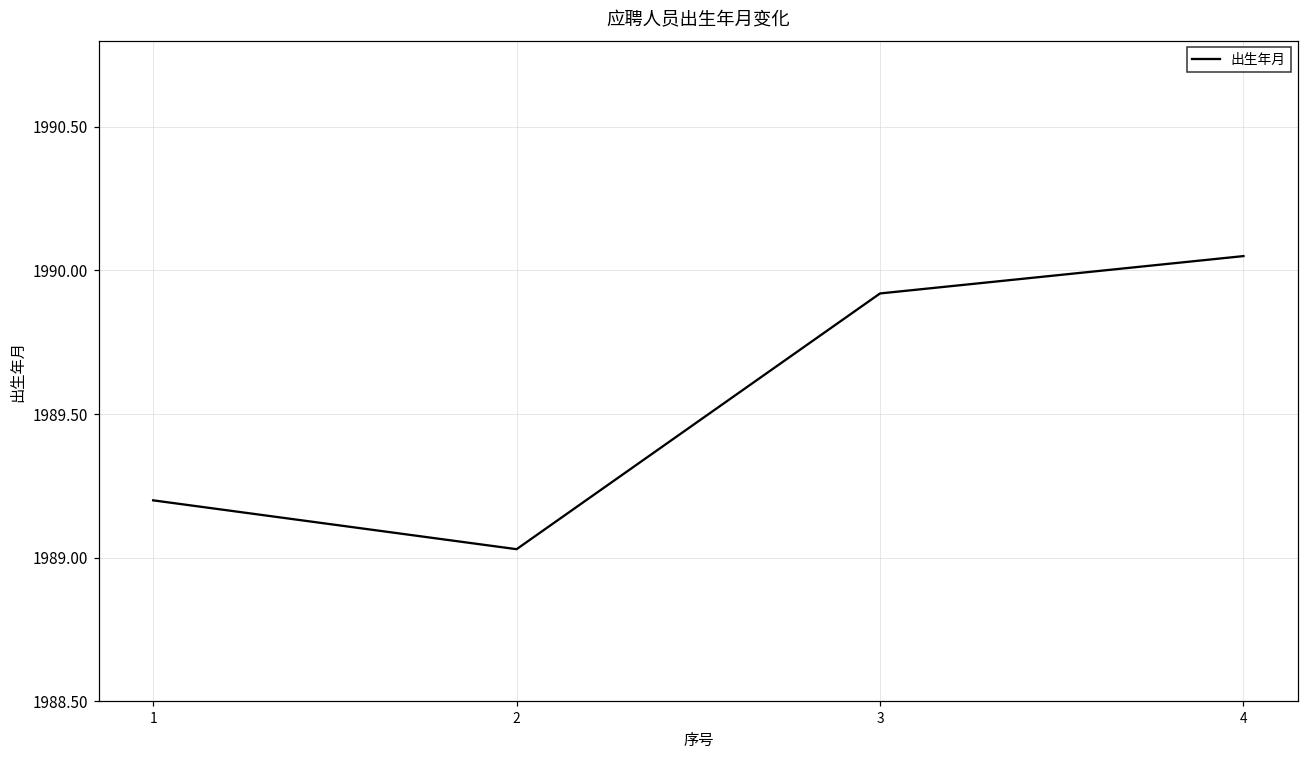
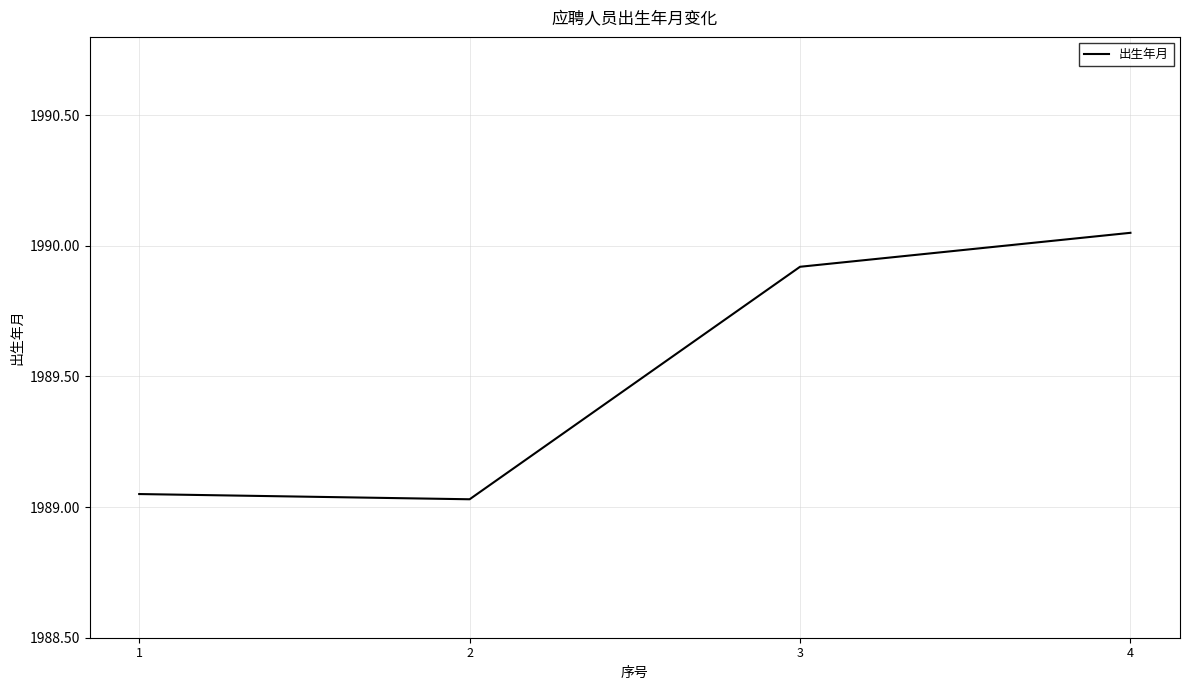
1: 1989.20 -> 1989.05
